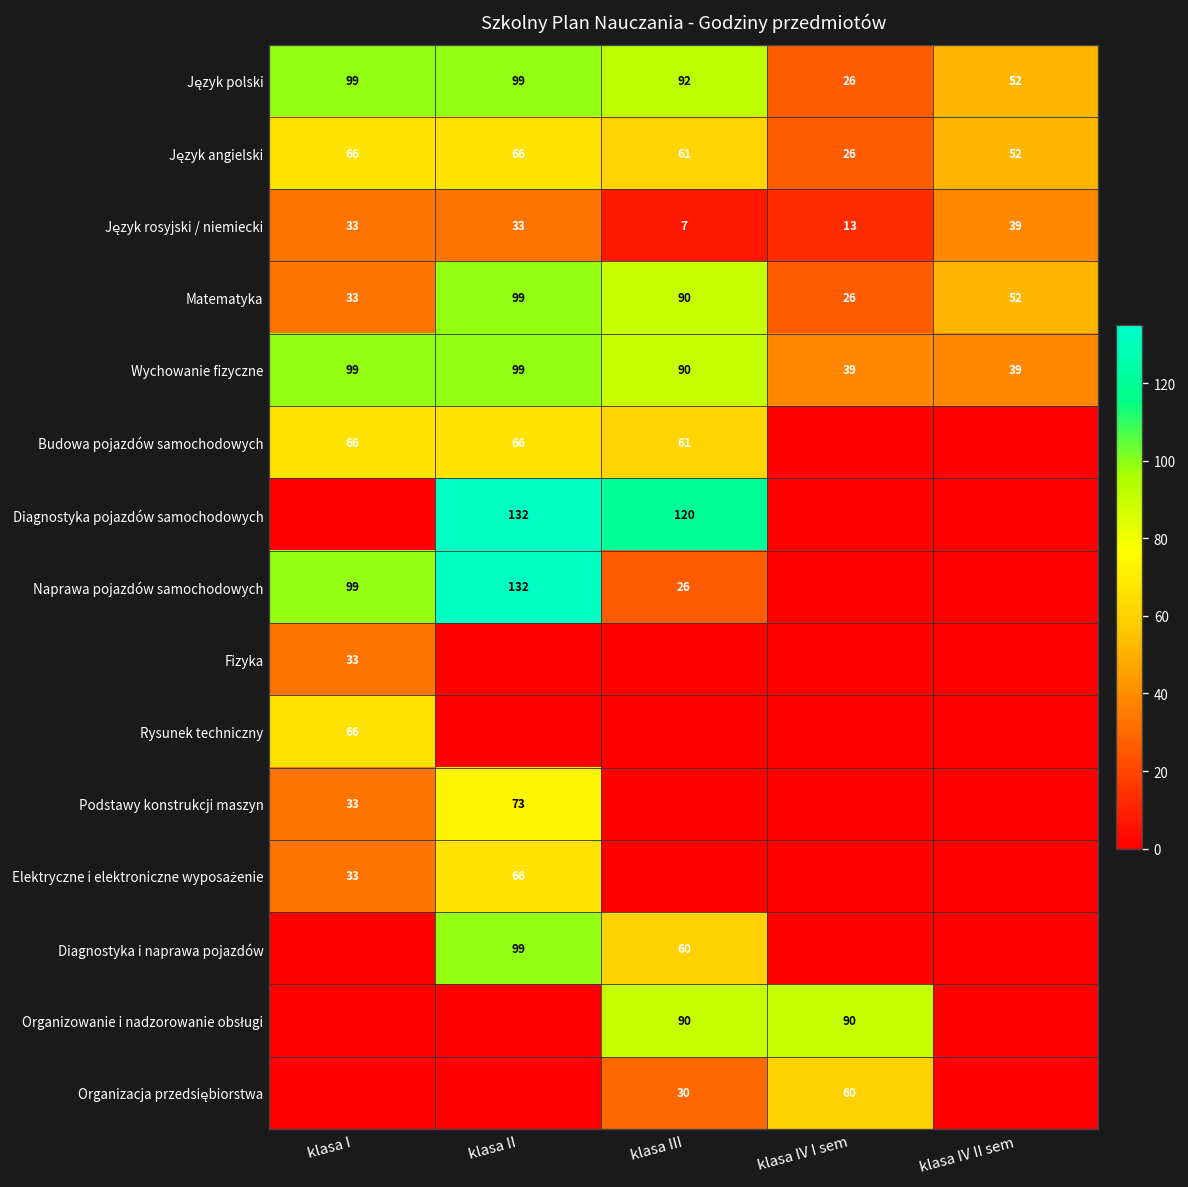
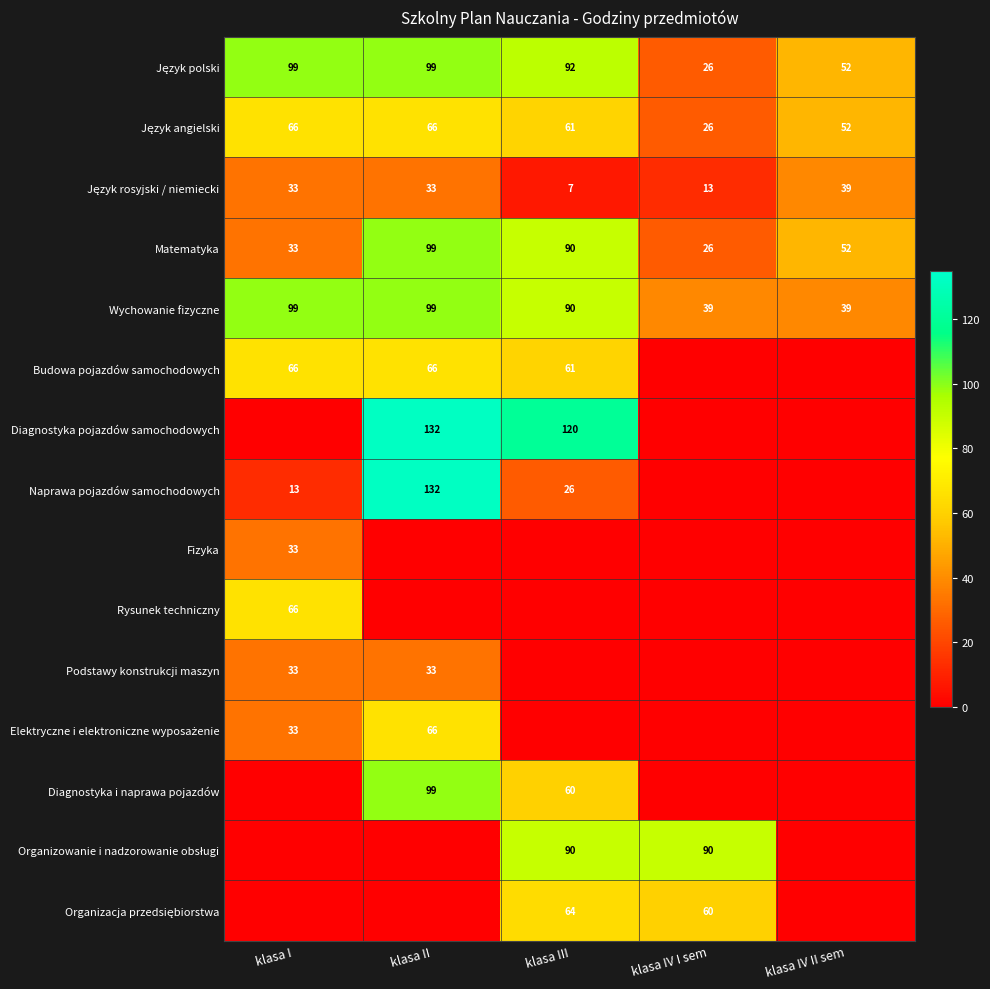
Naprawa pojazdów samochodowych, klasa I: 99 -> 13
Podstawy konstrukcji maszyn, klasa II: 73 -> 33
Organizacja przedsiębiorstwa, klasa III: 30 -> 64
